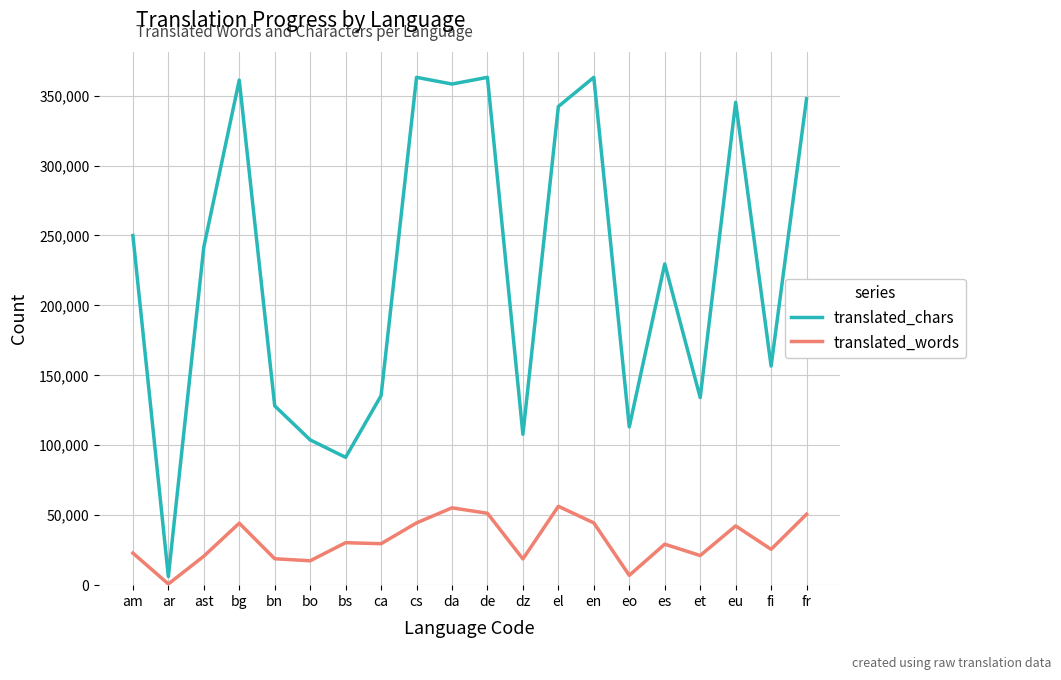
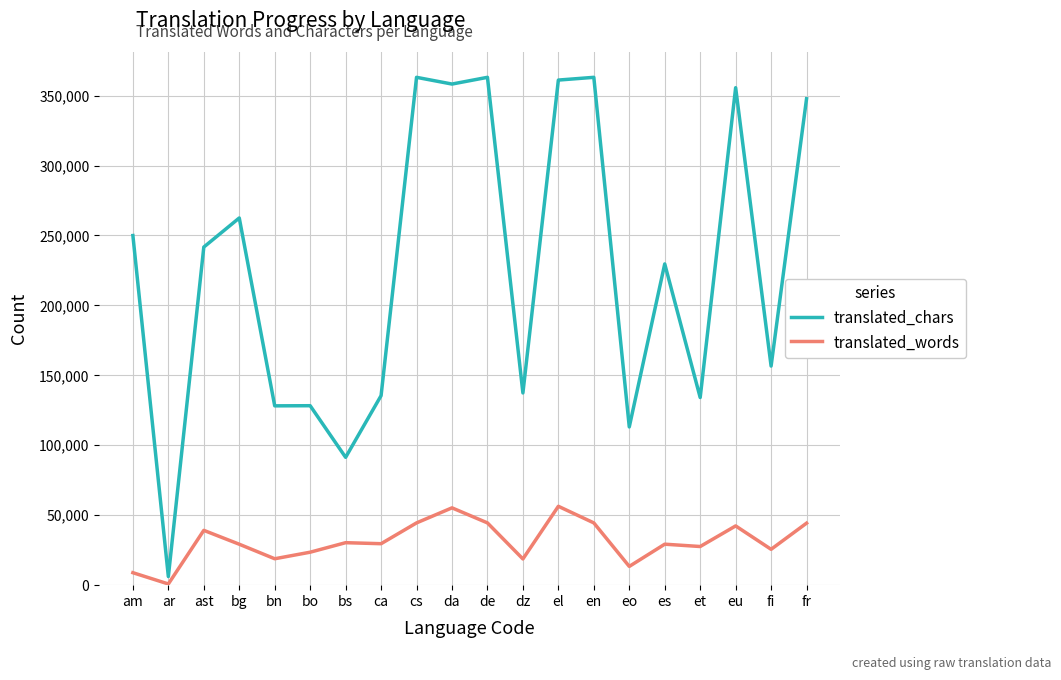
translated_words, am: 23,000 -> 9,000
translated_words, ast: 21,000 -> 39,000
translated_chars, bg: 361,000 -> 263,000
translated_words, bg: 44,000 -> 29,000
translated_chars, bo: 104,000 -> 128,000
translated_words, bo: 17,000 -> 24,000
translated_words, de: 51,000 -> 45,000
translated_chars, dz: 108,000 -> 137,000
translated_chars, el: 342,000 -> 361,000
translated_words, eo: 7,000 -> 13,000
translated_words, et: 21,000 -> 28,000
translated_chars, eu: 345,000 -> 356,000
translated_words, fr: 51,000 -> 44,000
